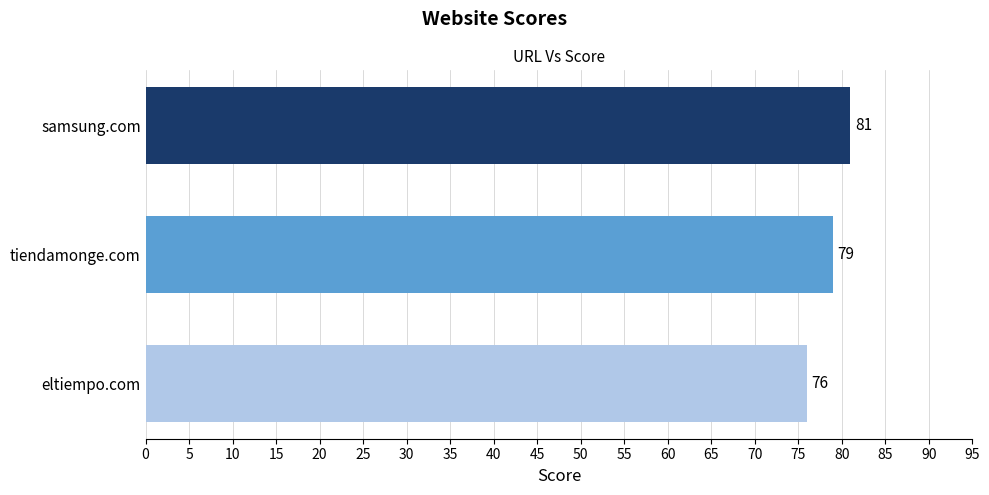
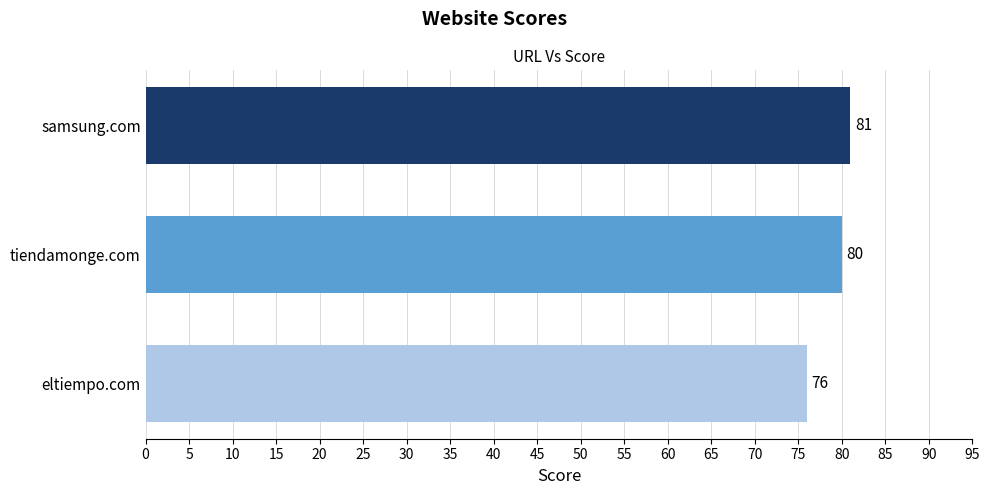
tiendamonge.com: 79 -> 80
